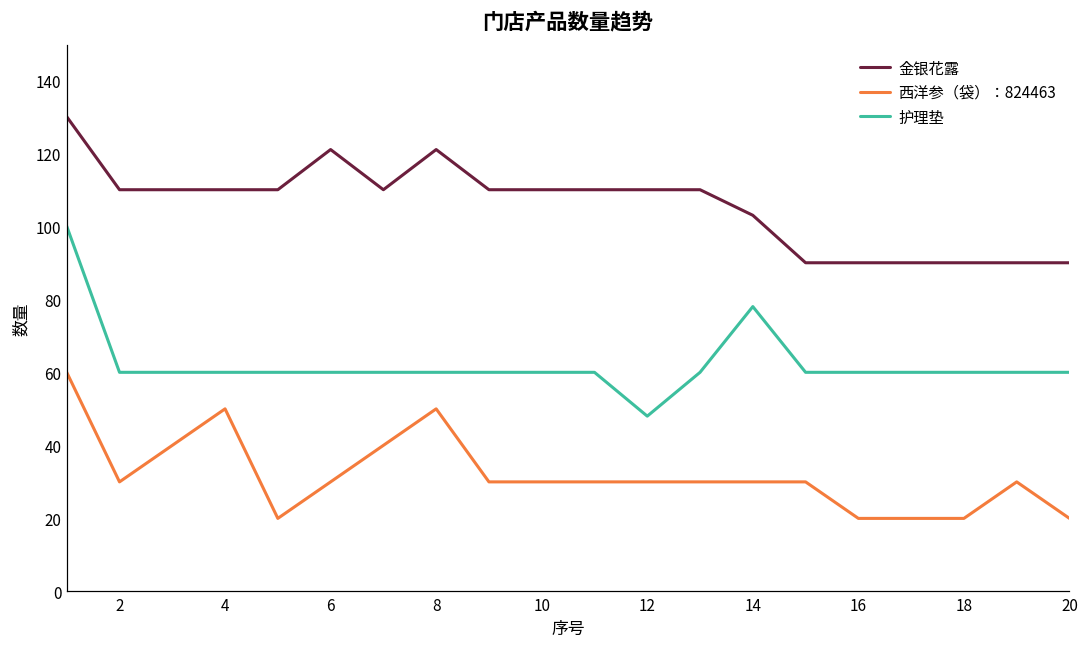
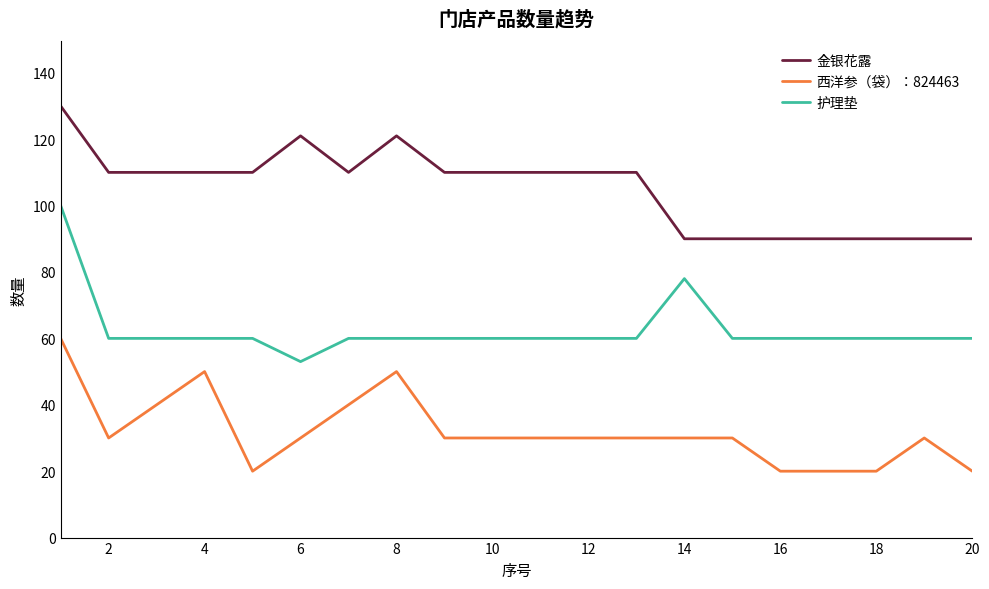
护理垫, 6: 60 -> 53
护理垫, 12: 48 -> 60
金银花露, 14: 103 -> 90
